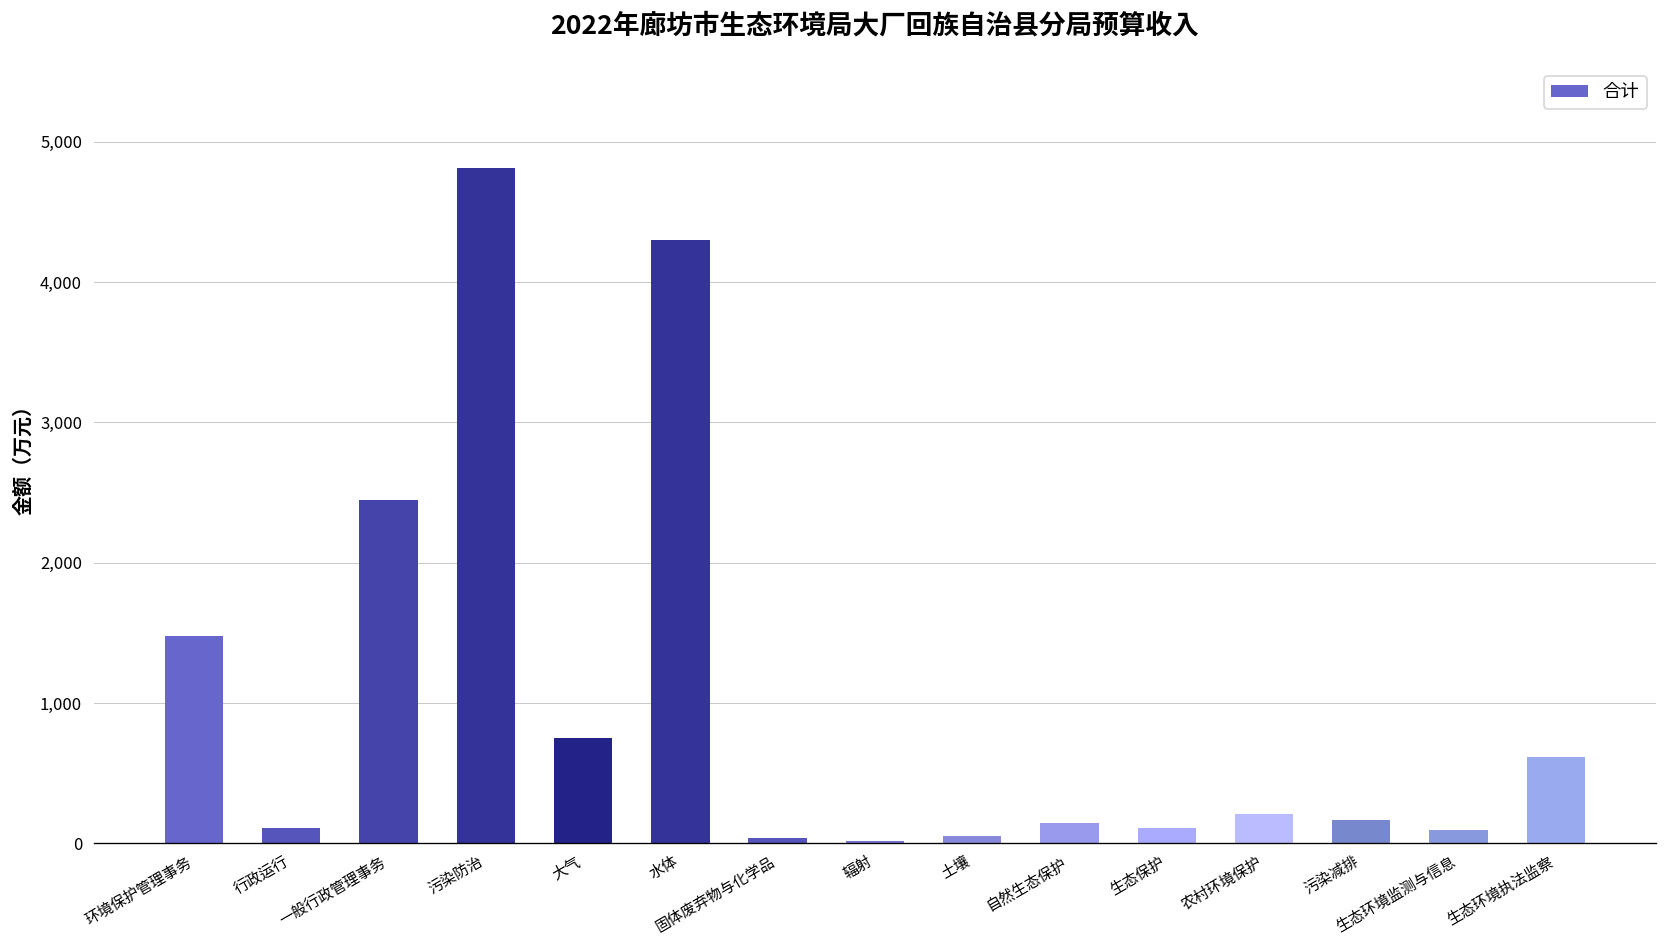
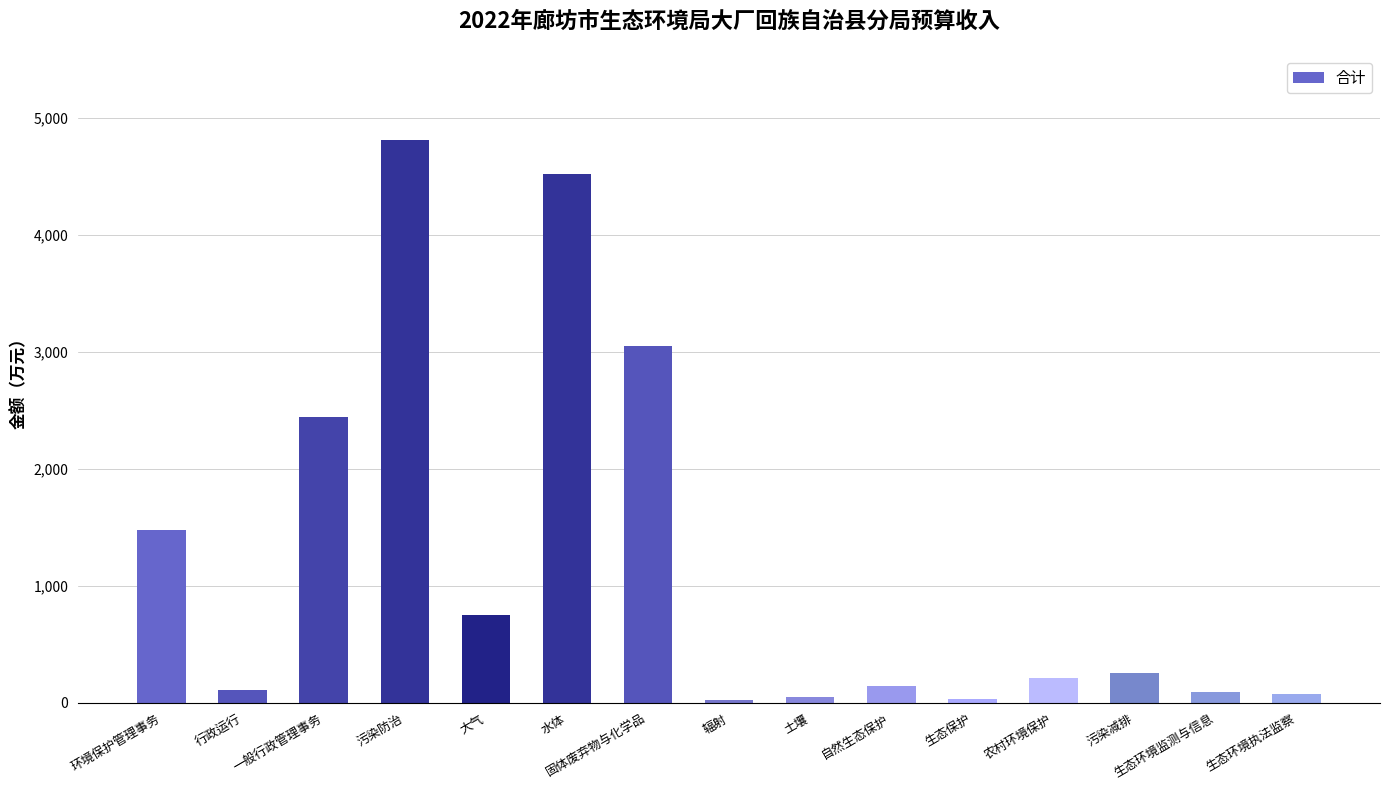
水体: 4,300 -> 4,530
固体废弃物与化学品: 40 -> 3,060
生态保护: 110 -> 30
污染减排: 160 -> 250
生态环境执法监察: 610 -> 70
